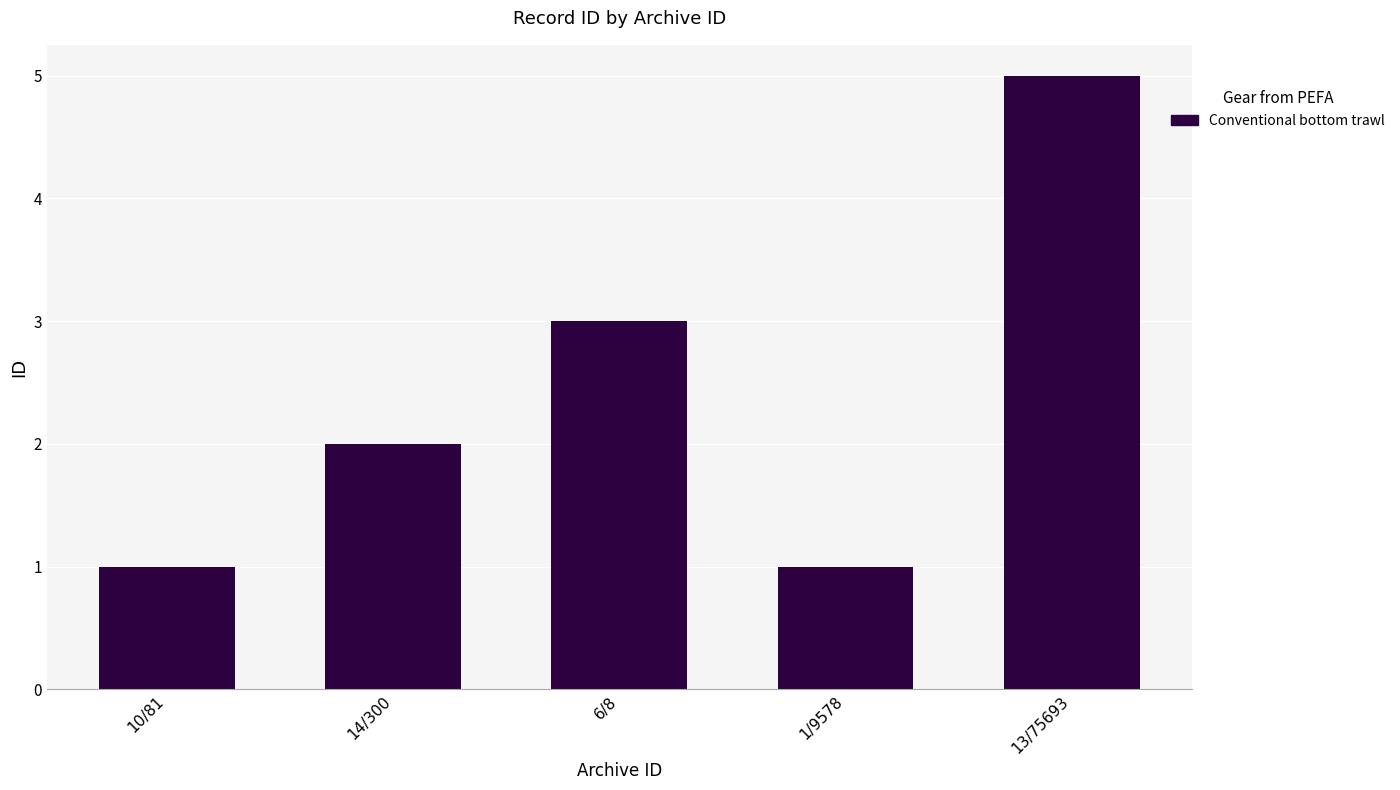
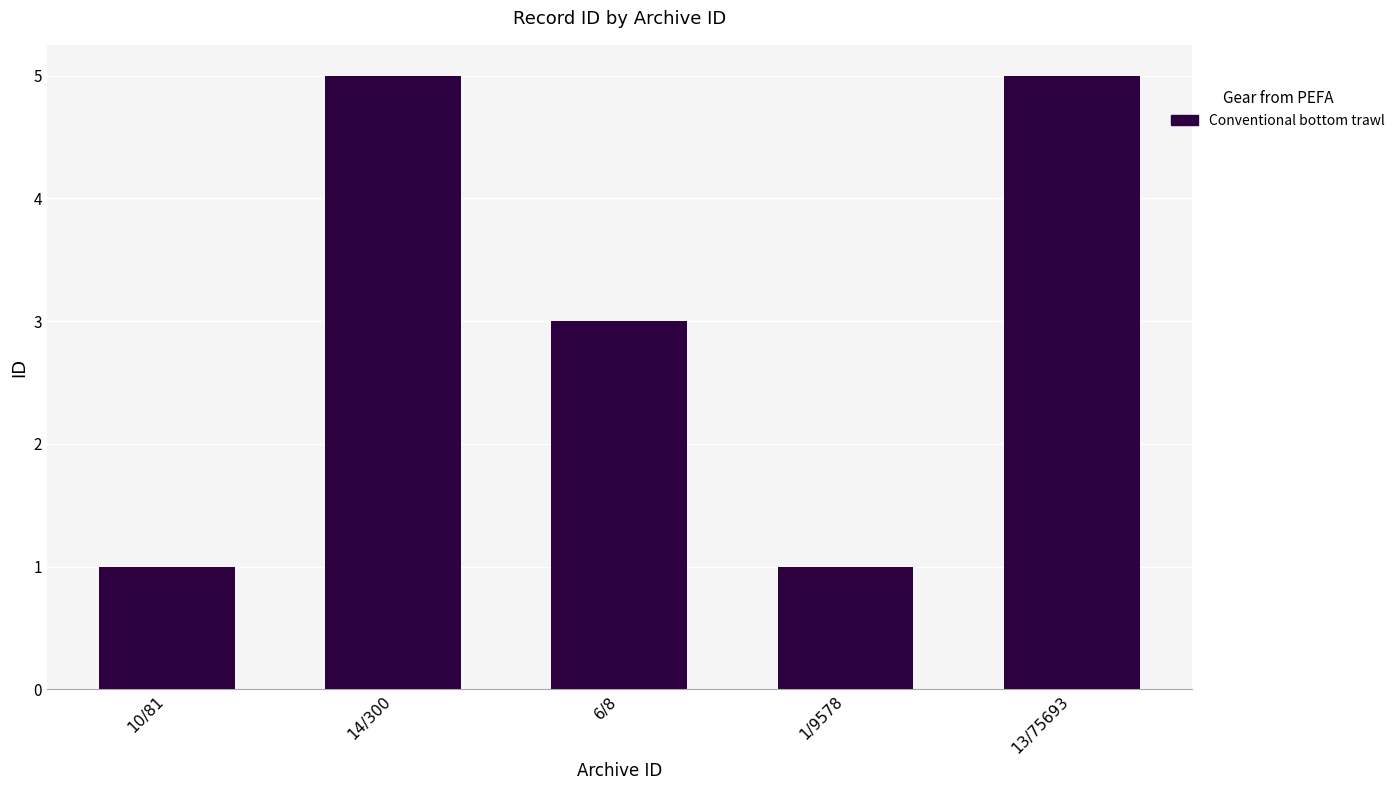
14/300: 2 -> 5
